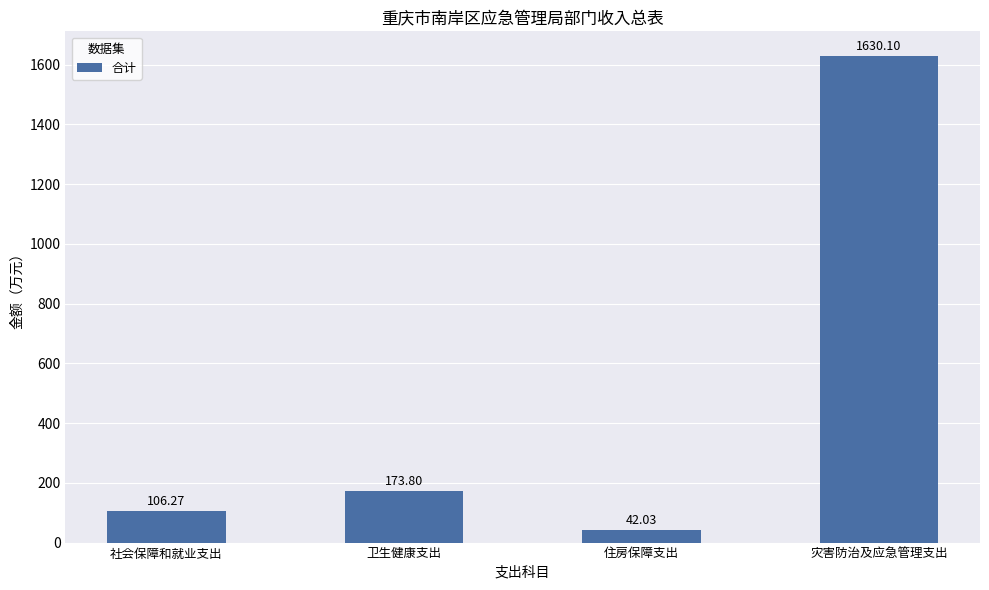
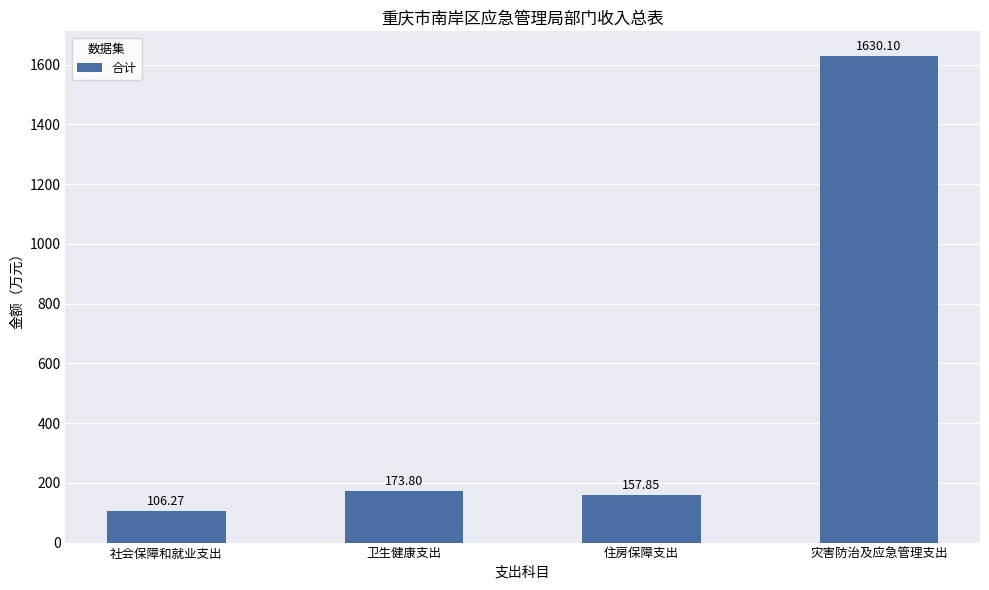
住房保障支出: 42.03 -> 157.85
